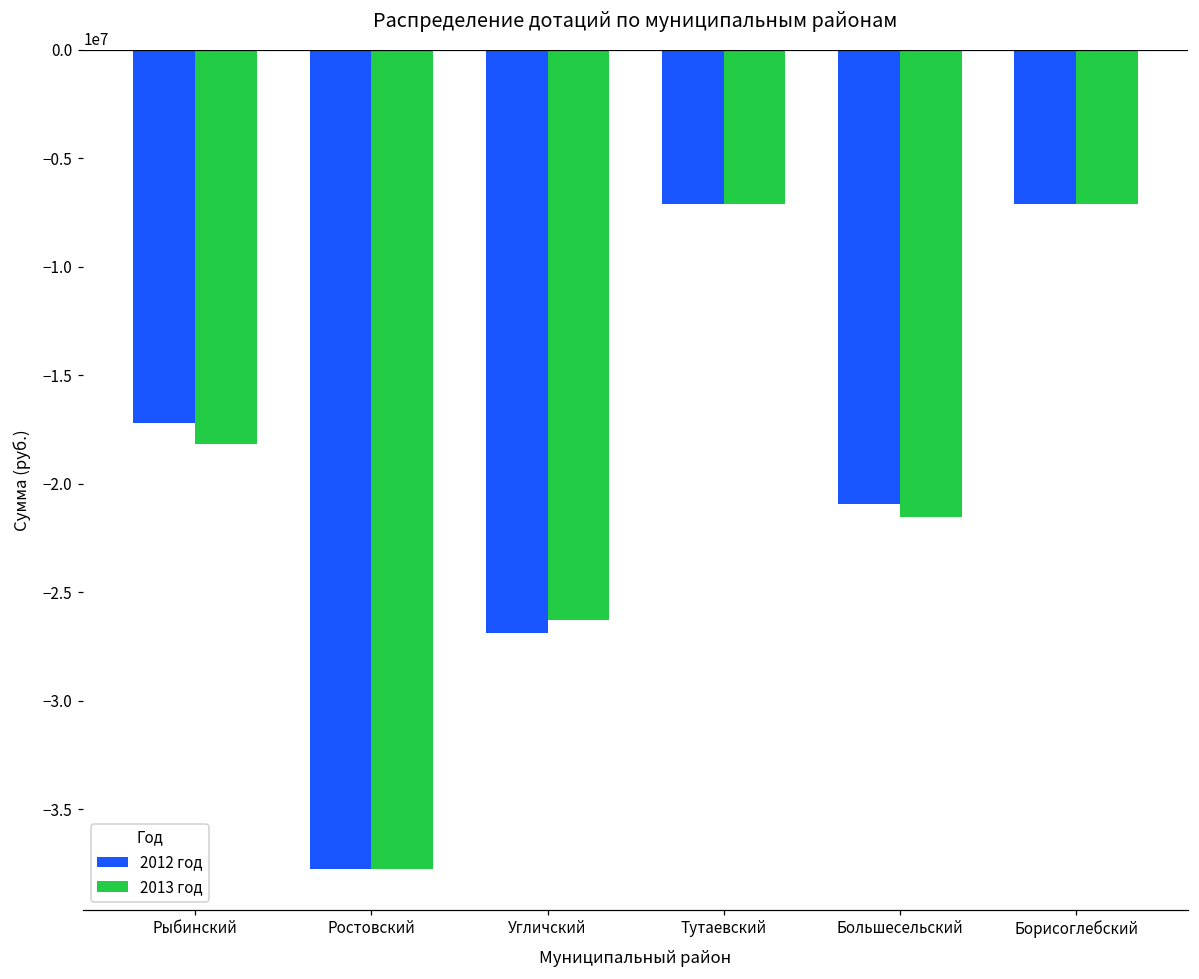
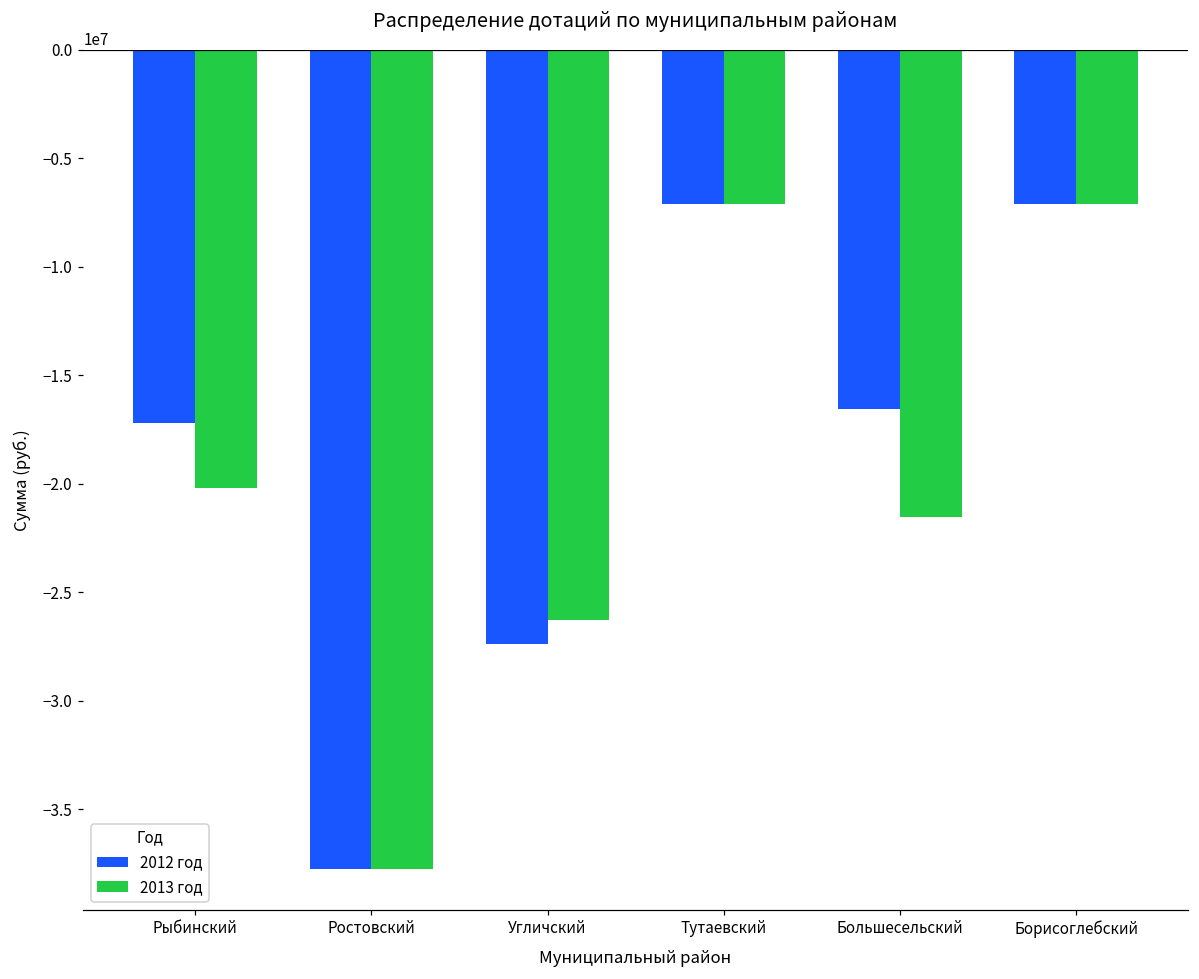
2013 год, Рыбинский: -18200000 -> -20200000
2012 год, Угличский: -26900000 -> -27400000
2012 год, Большесельский: -21000000 -> -16500000
